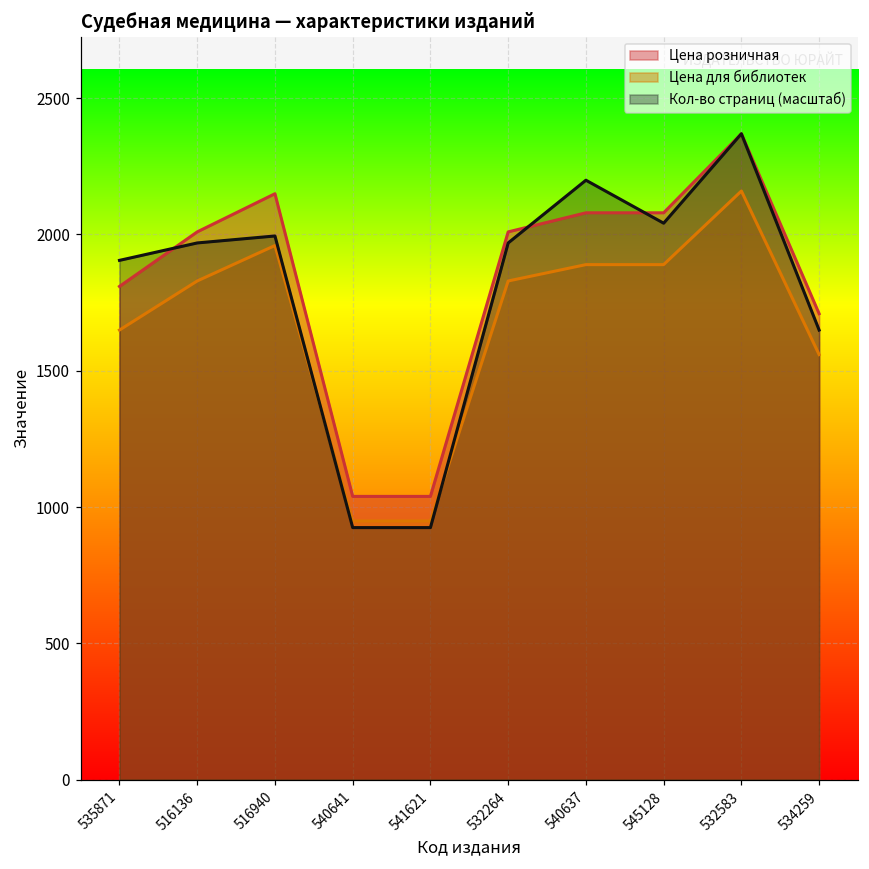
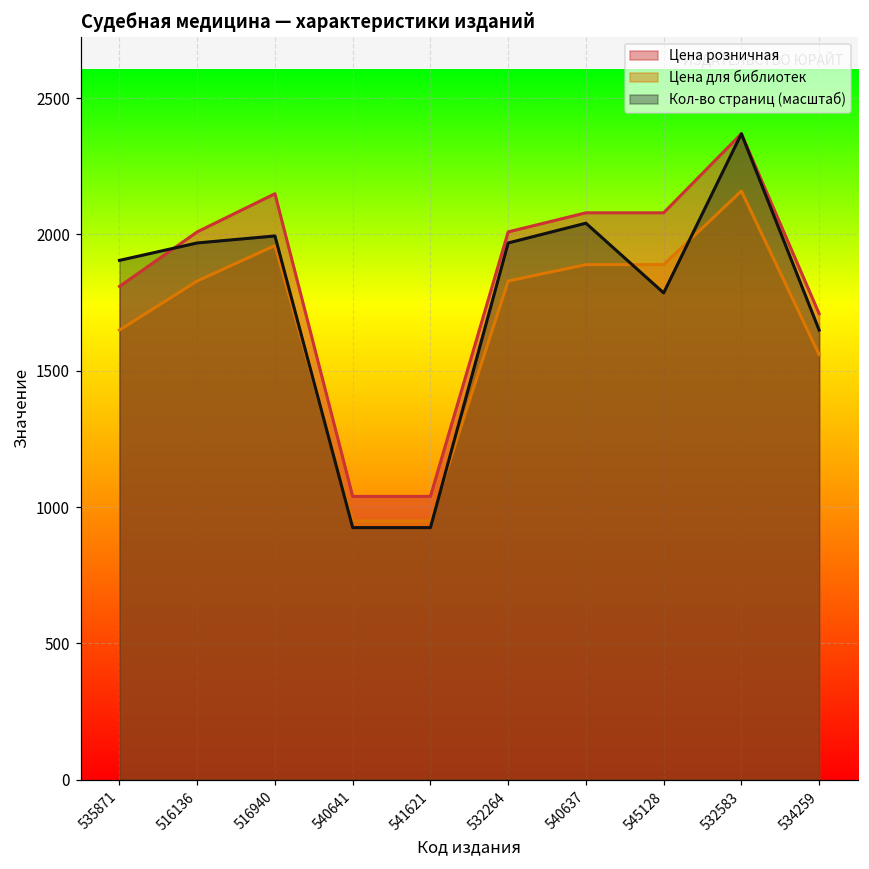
Кол-во страниц (масштаб), 540637: 2200 -> 2040
Кол-во страниц (масштаб), 545128: 2040 -> 1790
